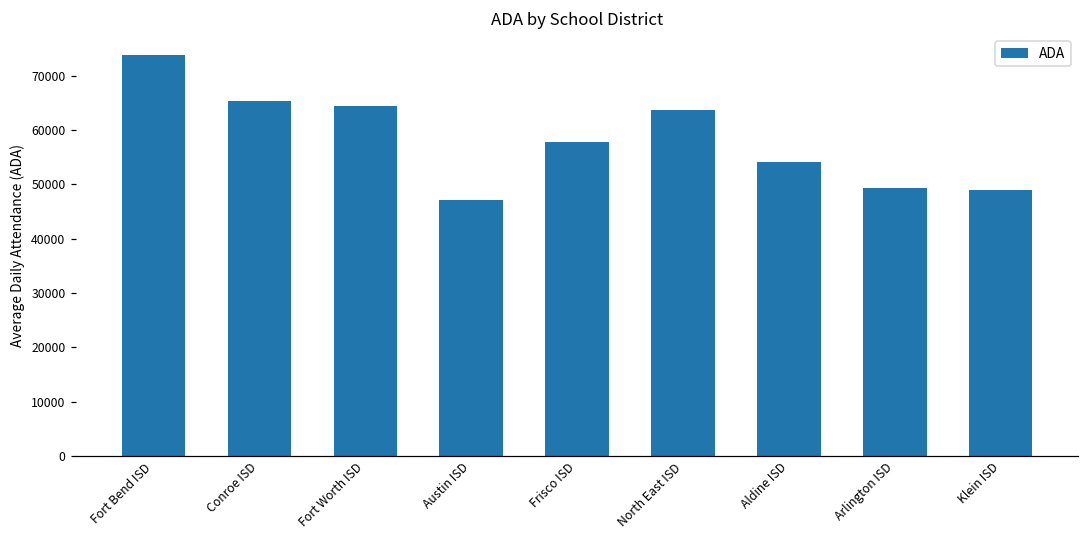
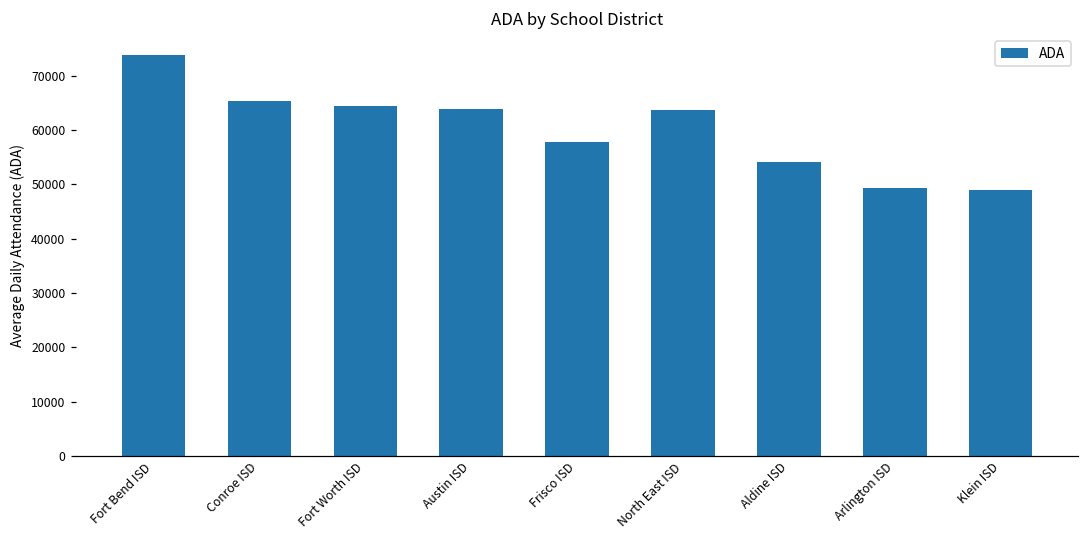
Austin ISD: 47000 -> 64000
